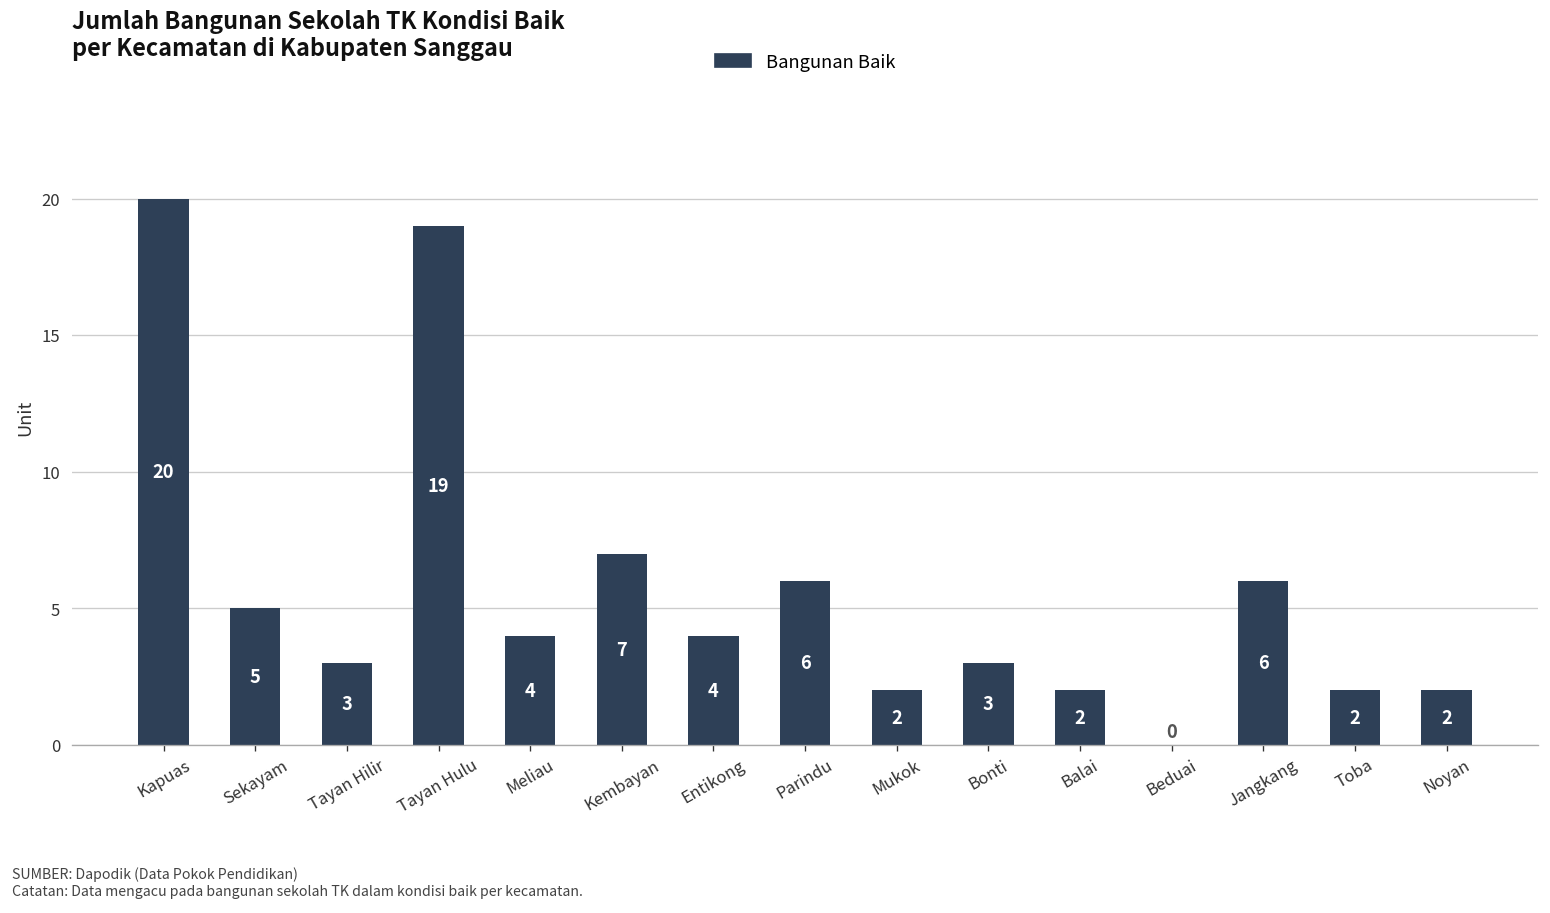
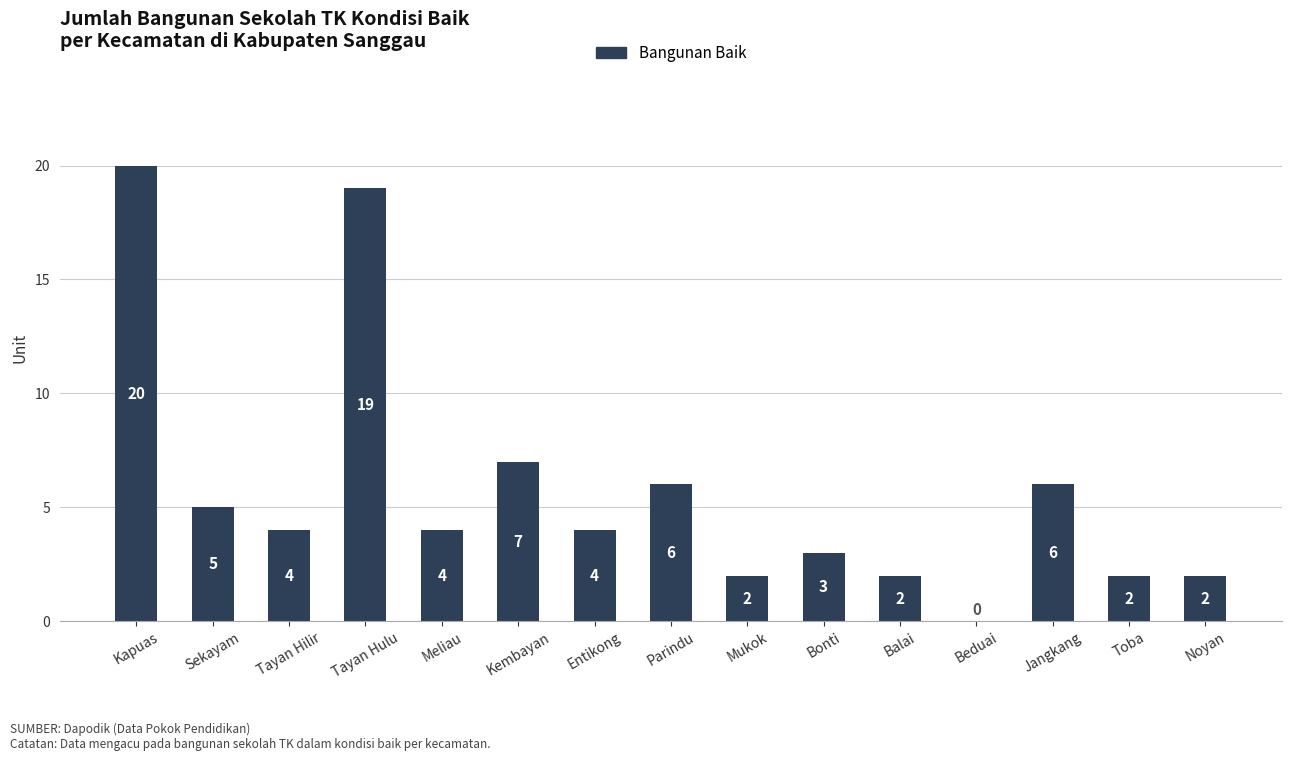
Tayan Hilir: 3 -> 4
